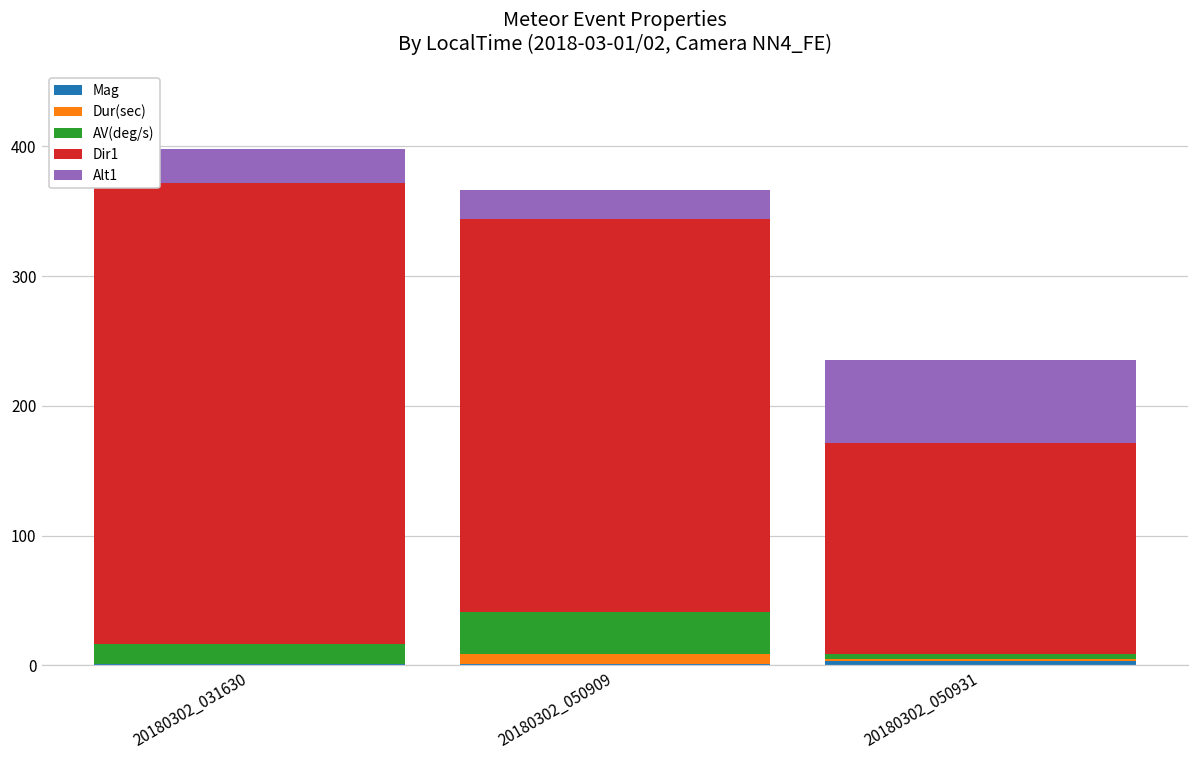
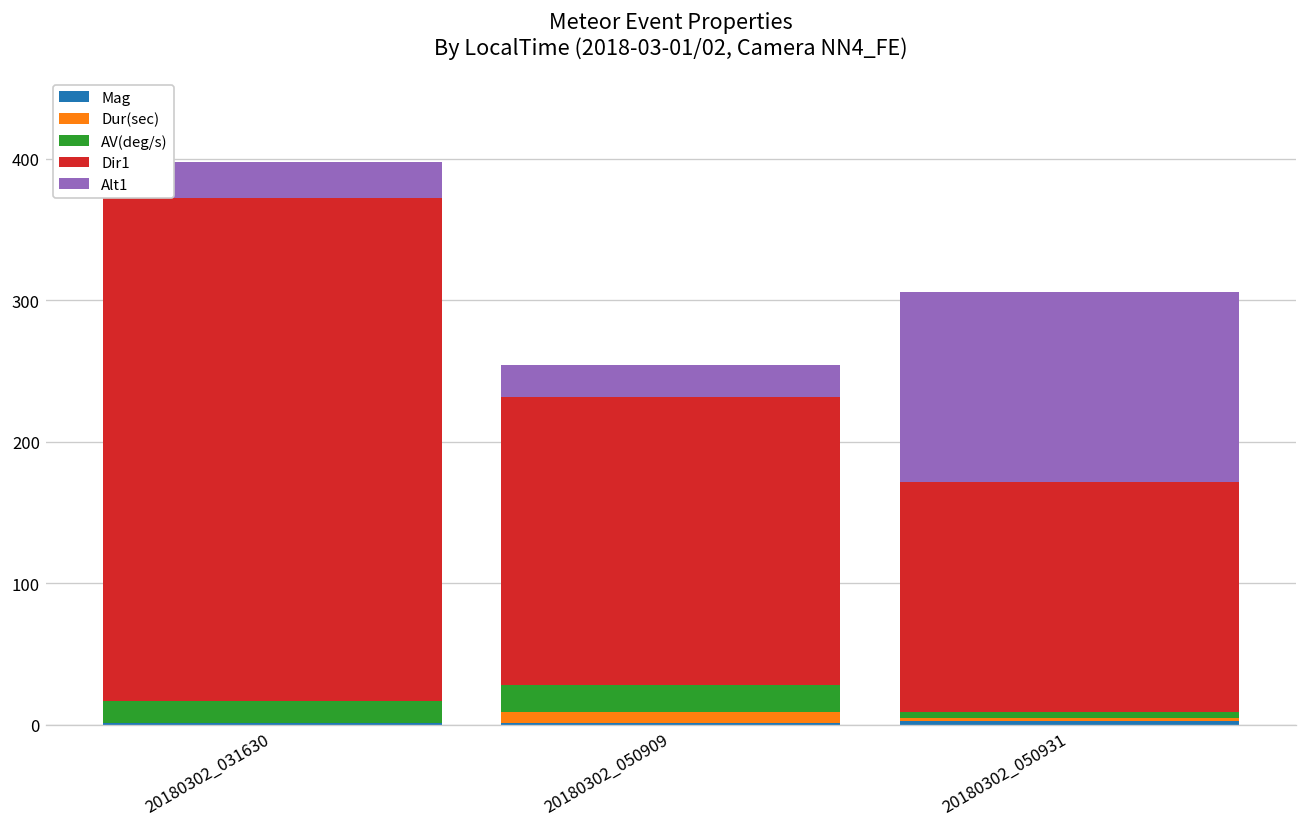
AV(deg/s), 20180302_050909: 32 -> 19
Dir1, 20180302_050909: 303 -> 204
Alt1, 20180302_050931: 64 -> 134
